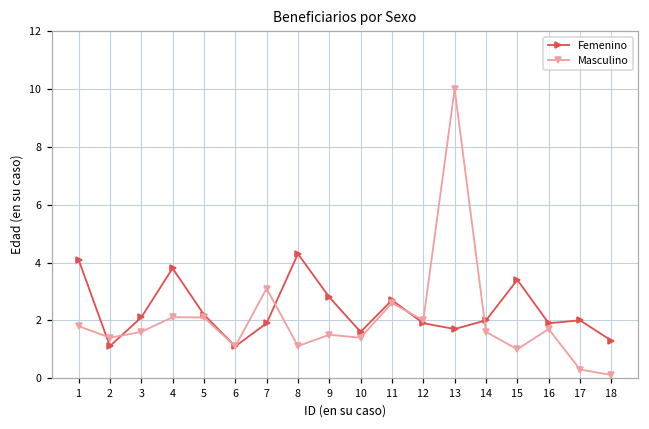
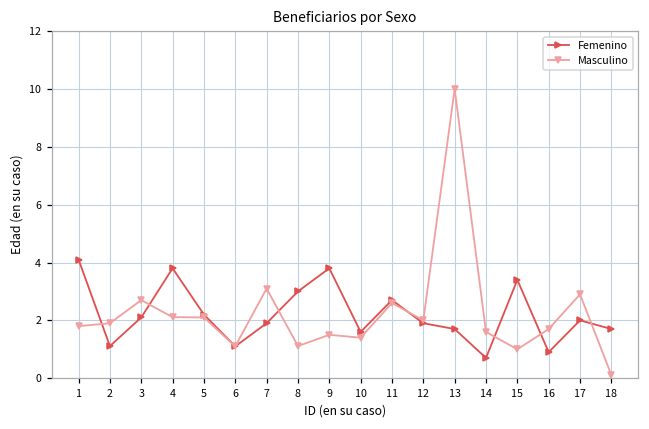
Masculino, 2: 1.4 -> 1.9
Masculino, 3: 1.6 -> 2.7
Femenino, 8: 4.3 -> 3.0
Femenino, 9: 2.8 -> 3.8
Femenino, 14: 2.0 -> 0.7
Femenino, 16: 1.9 -> 0.9
Masculino, 17: 0.3 -> 2.9
Femenino, 18: 1.3 -> 1.7
